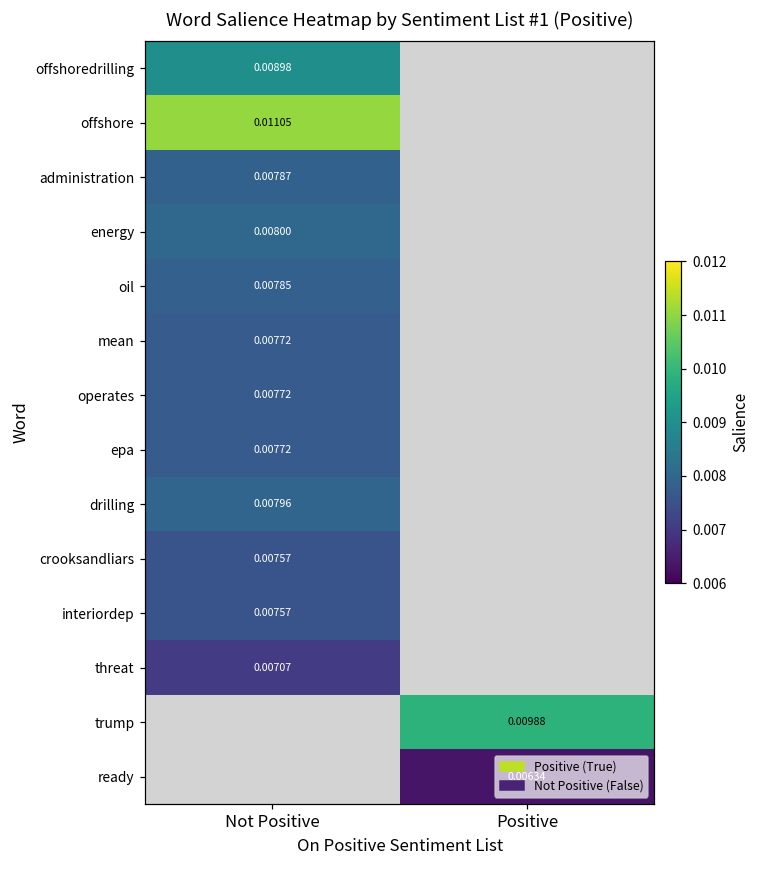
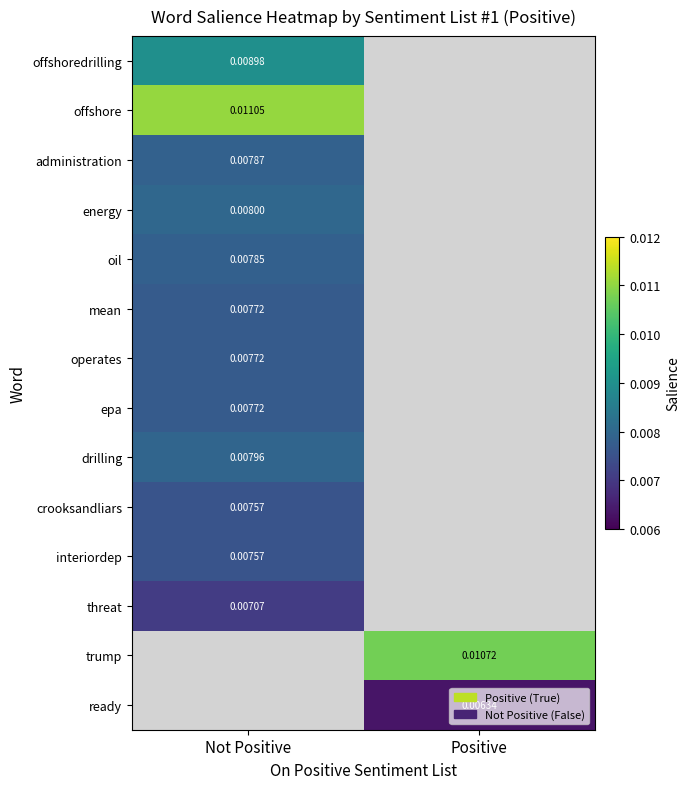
trump, Positive: 0.00988 -> 0.01072
